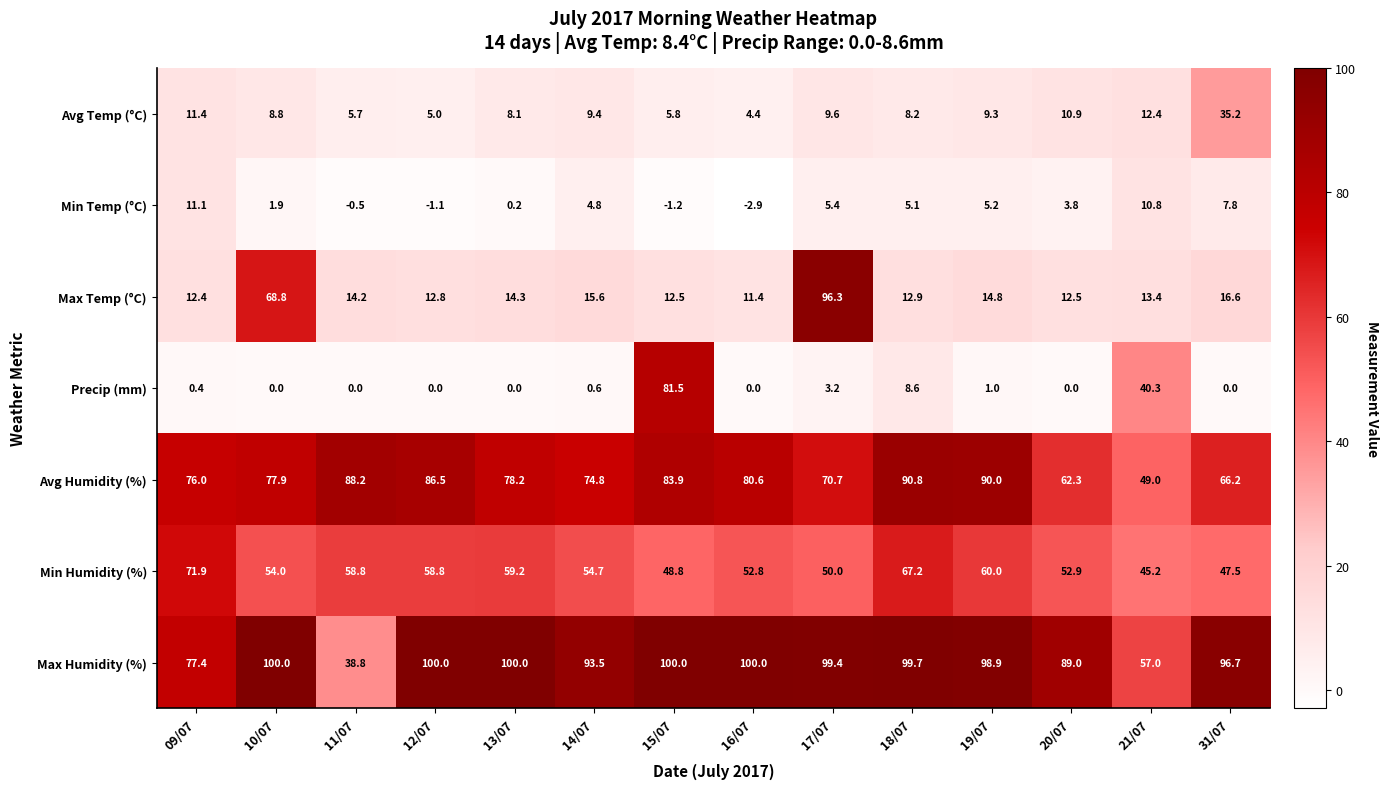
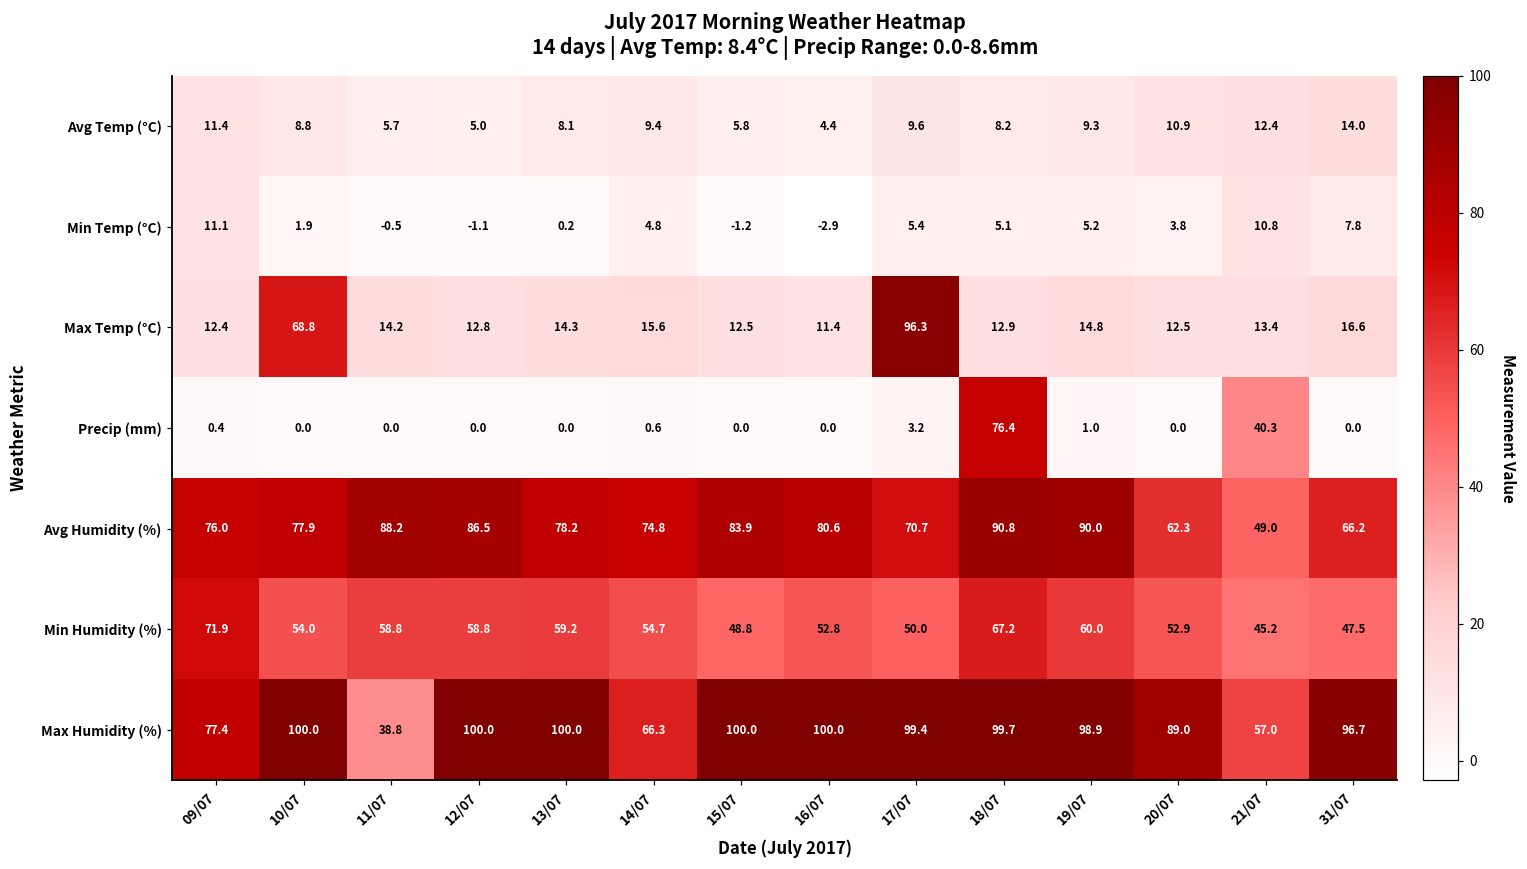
Avg Temp (°C), 31/07: 35.2 -> 14.0
Precip (mm), 15/07: 81.5 -> 0.0
Precip (mm), 18/07: 8.6 -> 76.4
Max Humidity (%), 14/07: 93.5 -> 66.3
